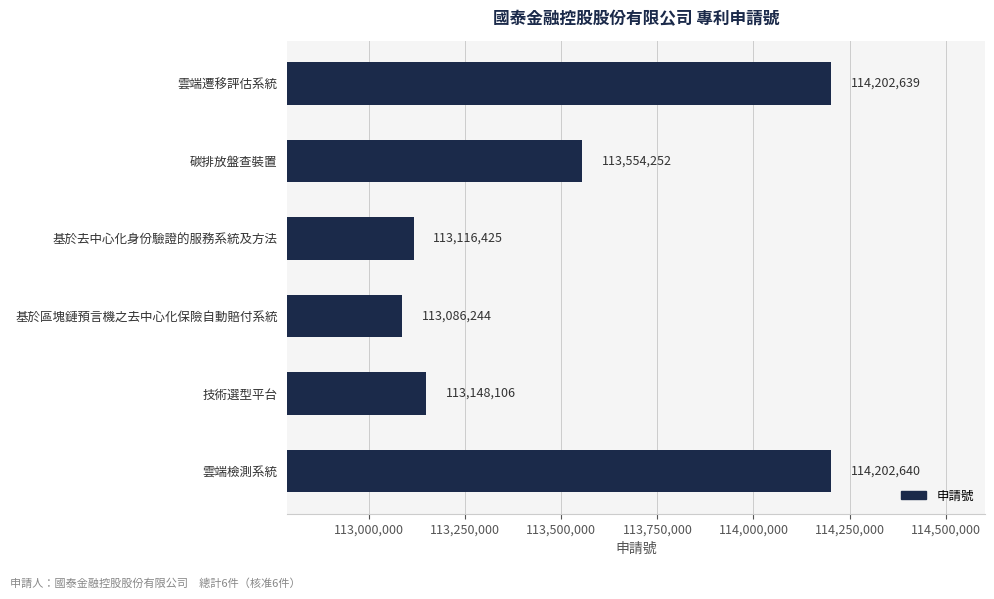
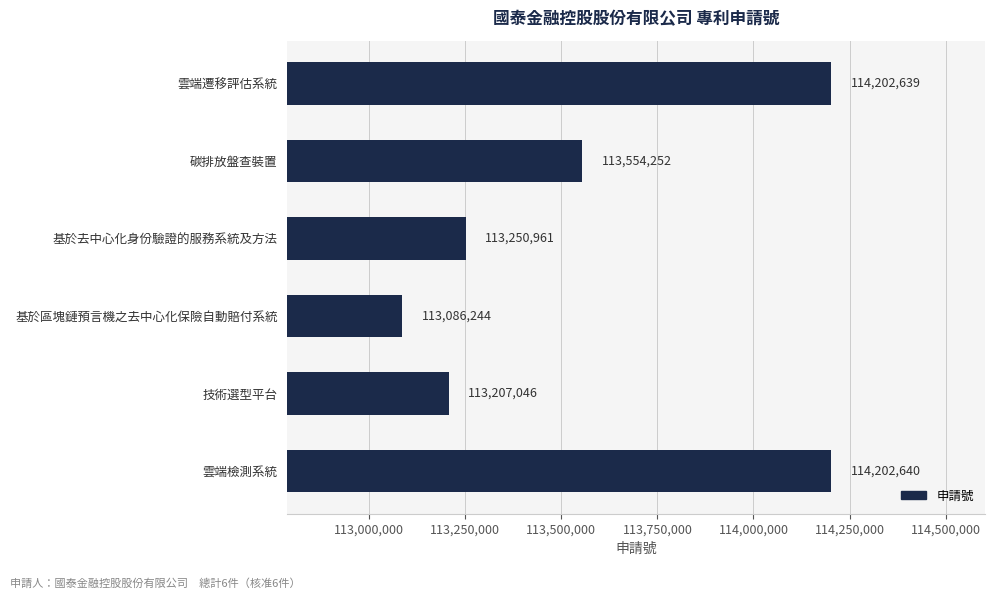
基於去中心化身份驗證的服務系統及方法: 113,116,425 -> 113,250,961
技術選型平台: 113,148,106 -> 113,207,046
